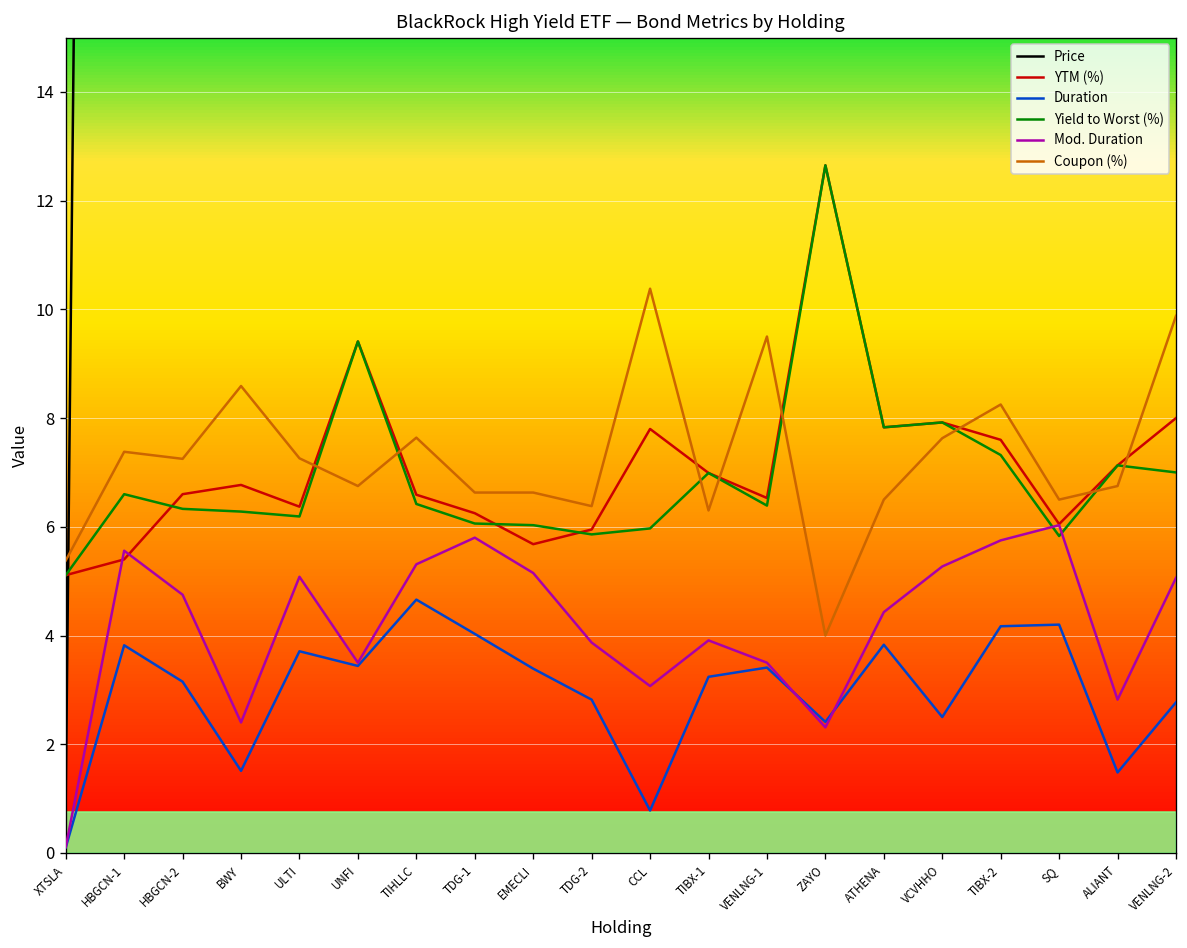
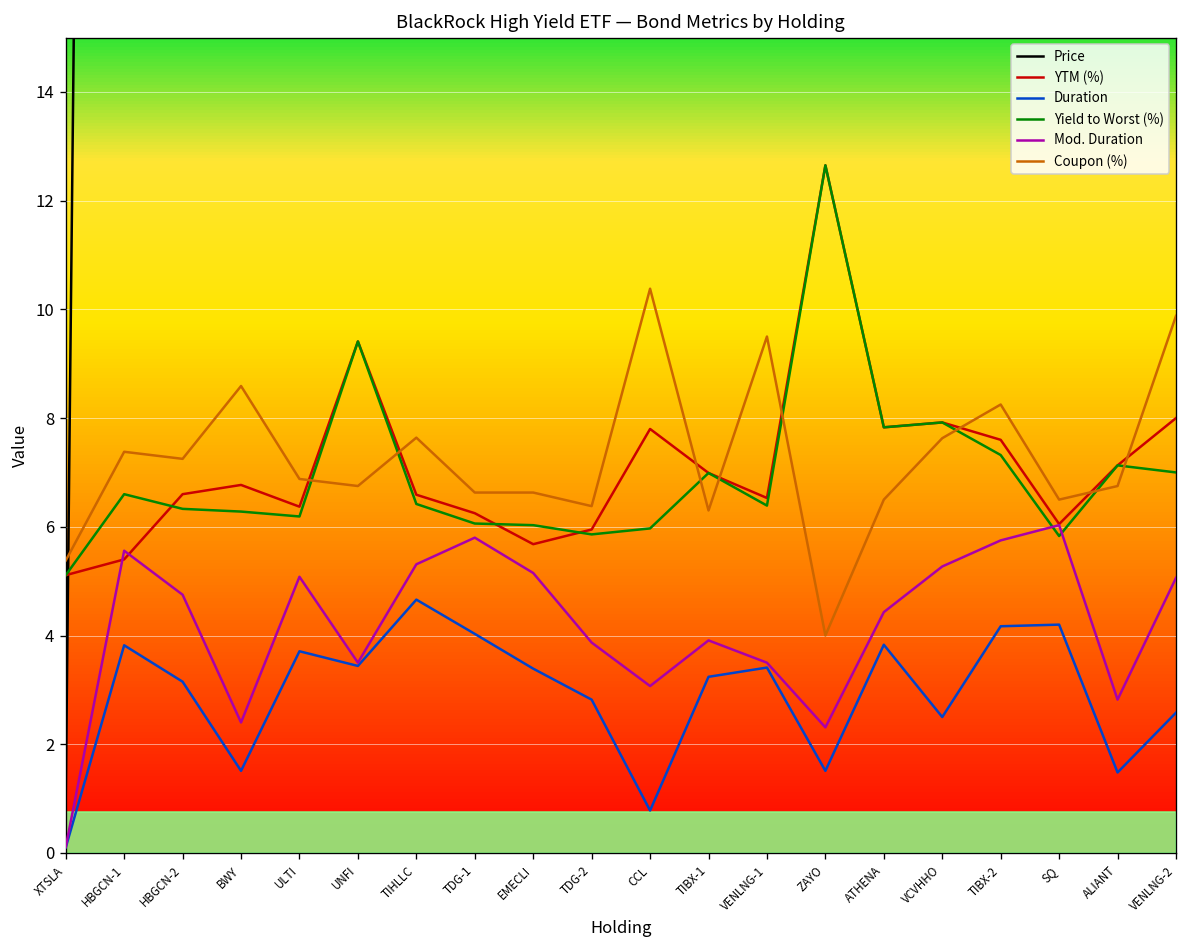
Coupon (%), ULTI: 7.3 -> 6.9
Duration, ZAYO: 2.4 -> 1.5
Duration, VENLNG-2: 2.8 -> 2.6
